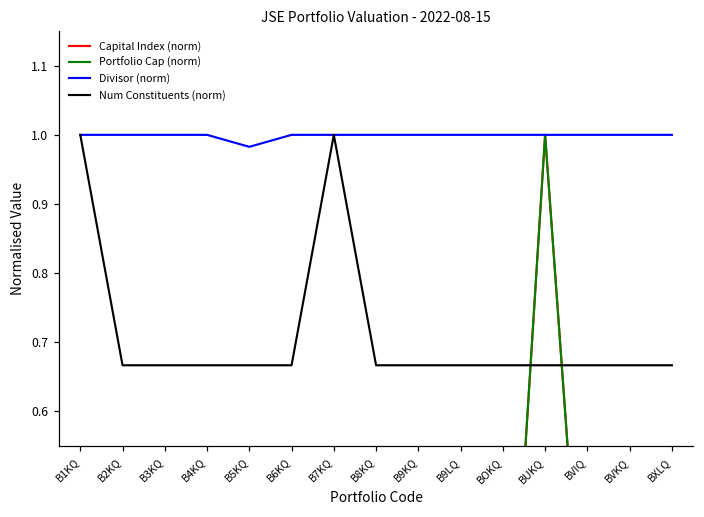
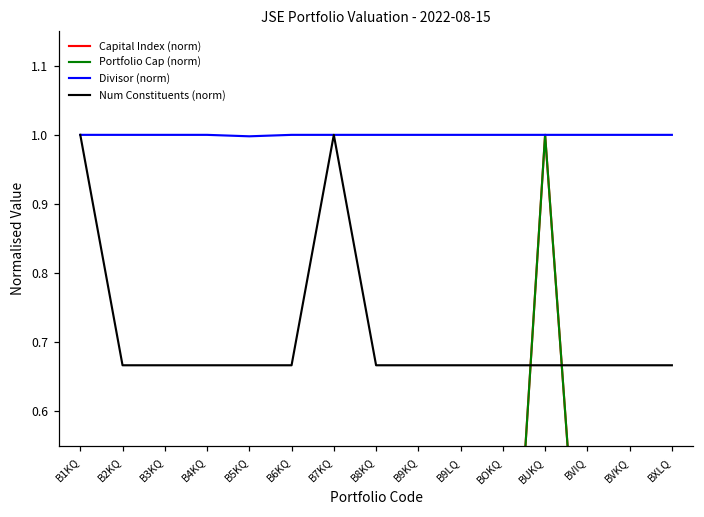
Divisor (norm), B5KQ: 0.98 -> 1.00
